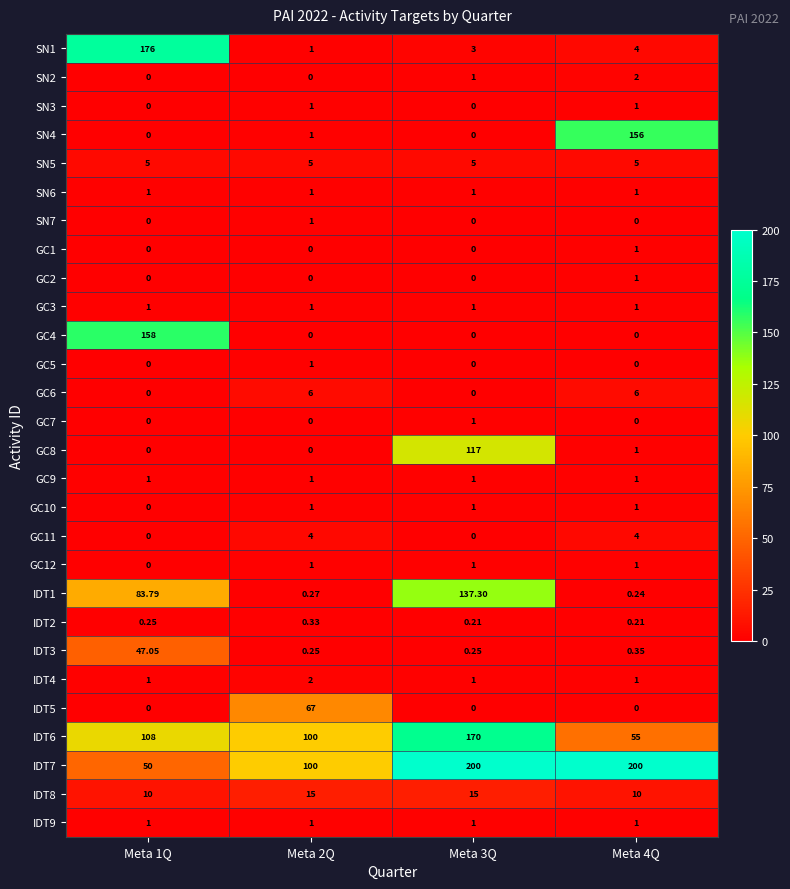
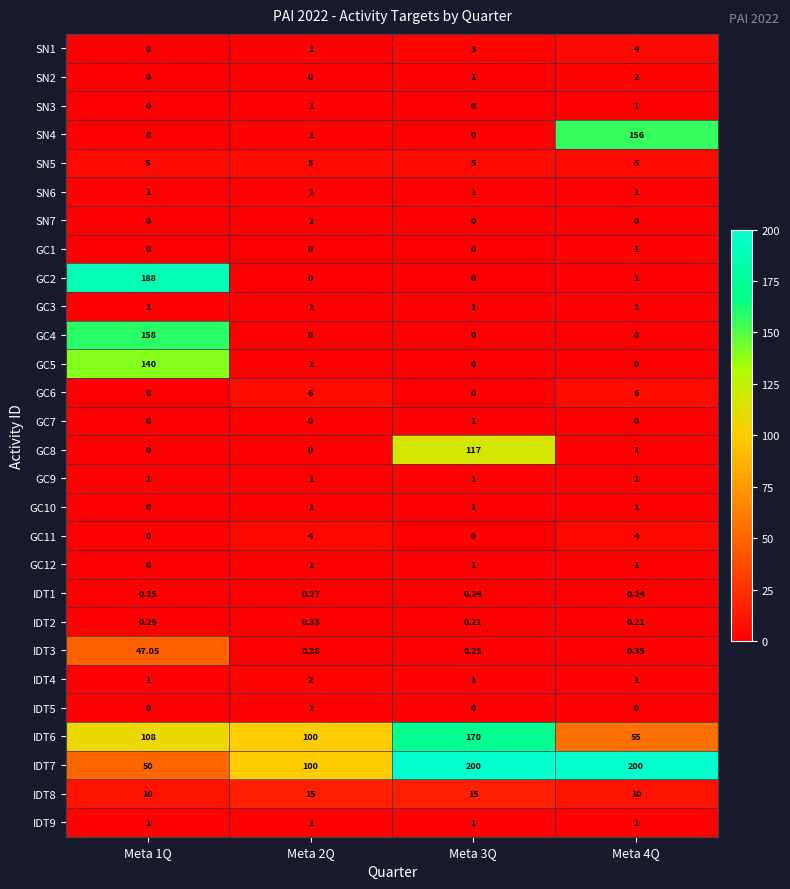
SN1, Meta 1Q: 176 -> 0
GC2, Meta 1Q: 0 -> 188
GC5, Meta 1Q: 0 -> 140
IDT1, Meta 1Q: 83.79 -> 0.25
IDT1, Meta 3Q: 137.30 -> 0.24
IDT5, Meta 2Q: 67 -> 1
